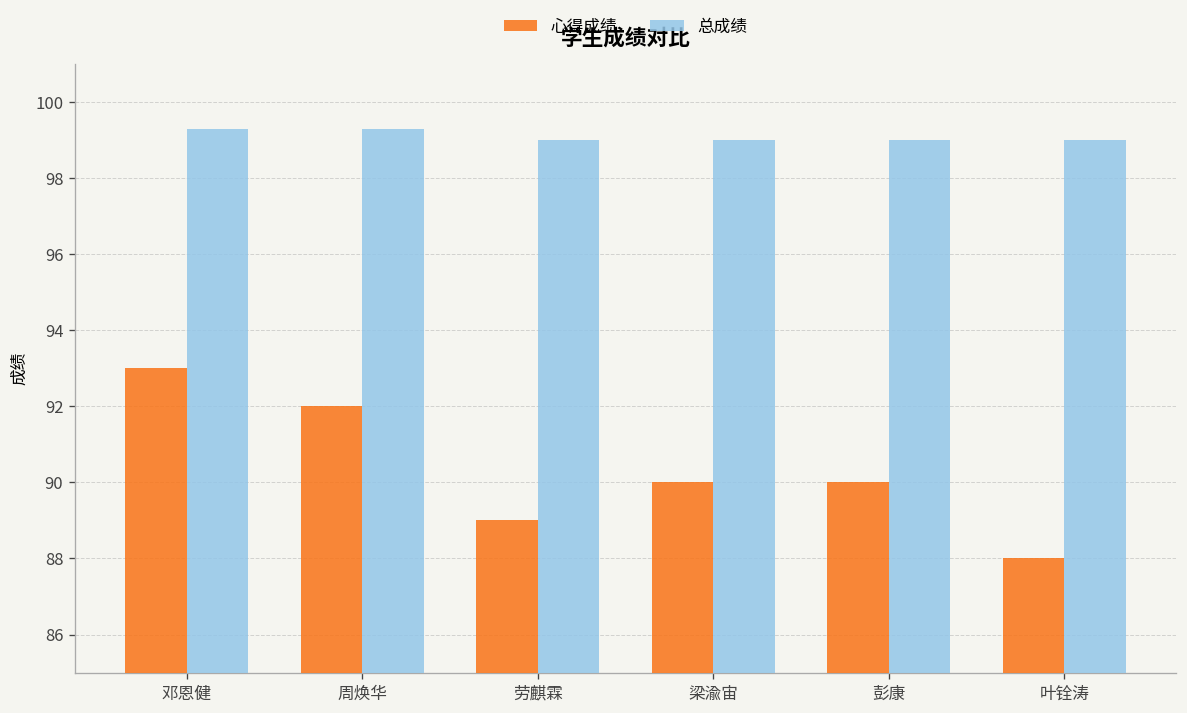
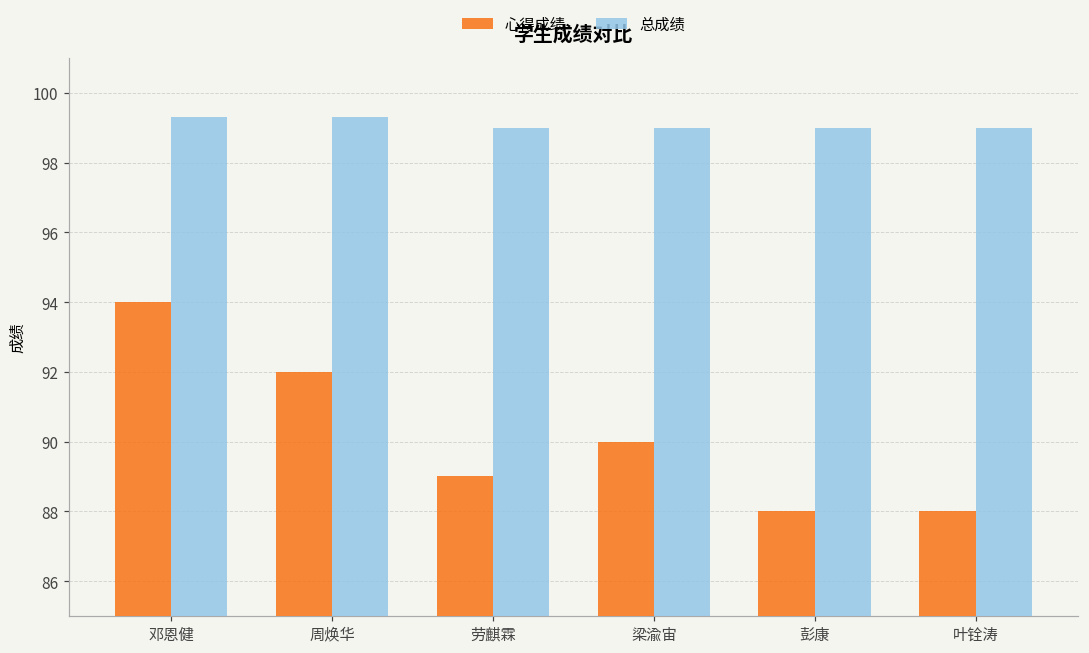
心得成绩, 邓恩健: 93 -> 94
心得成绩, 彭康: 90 -> 88
